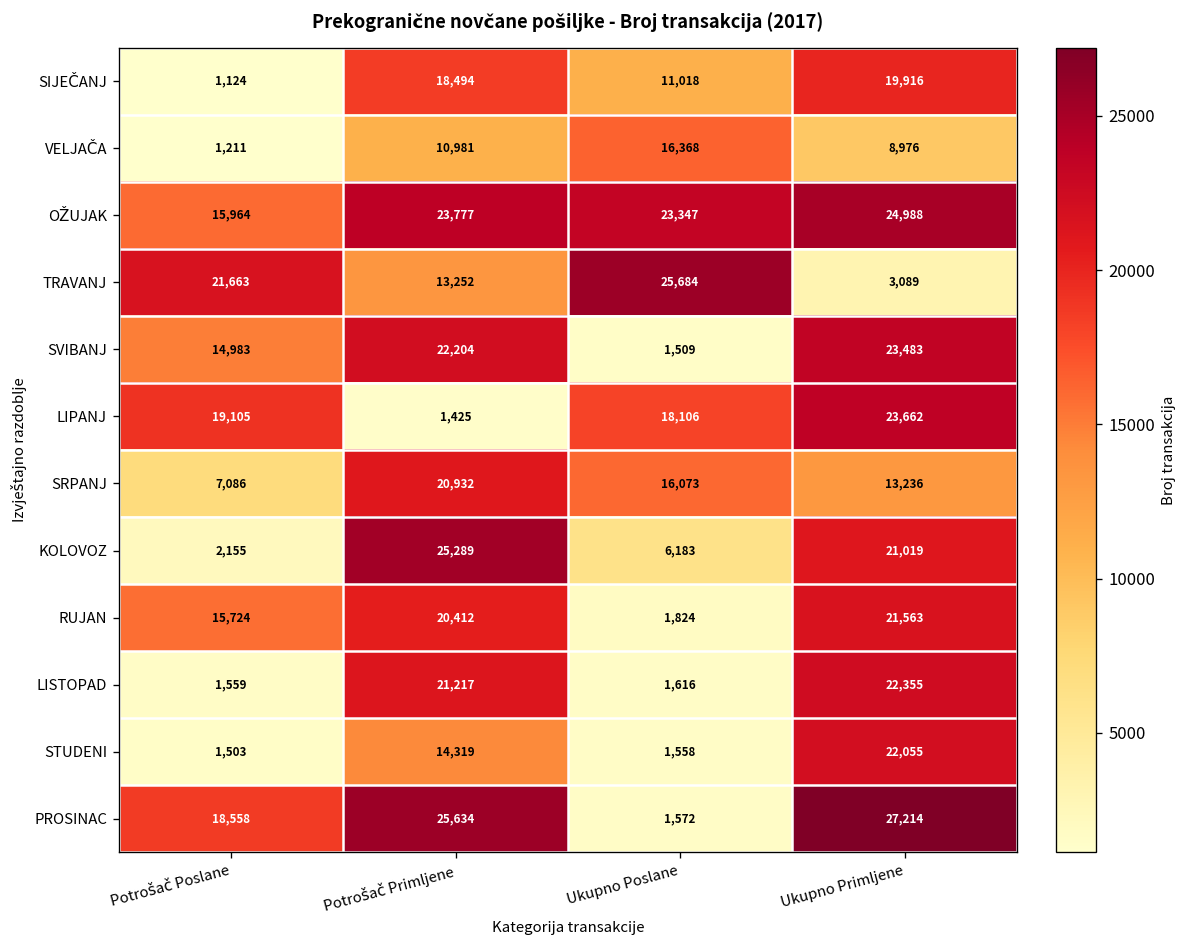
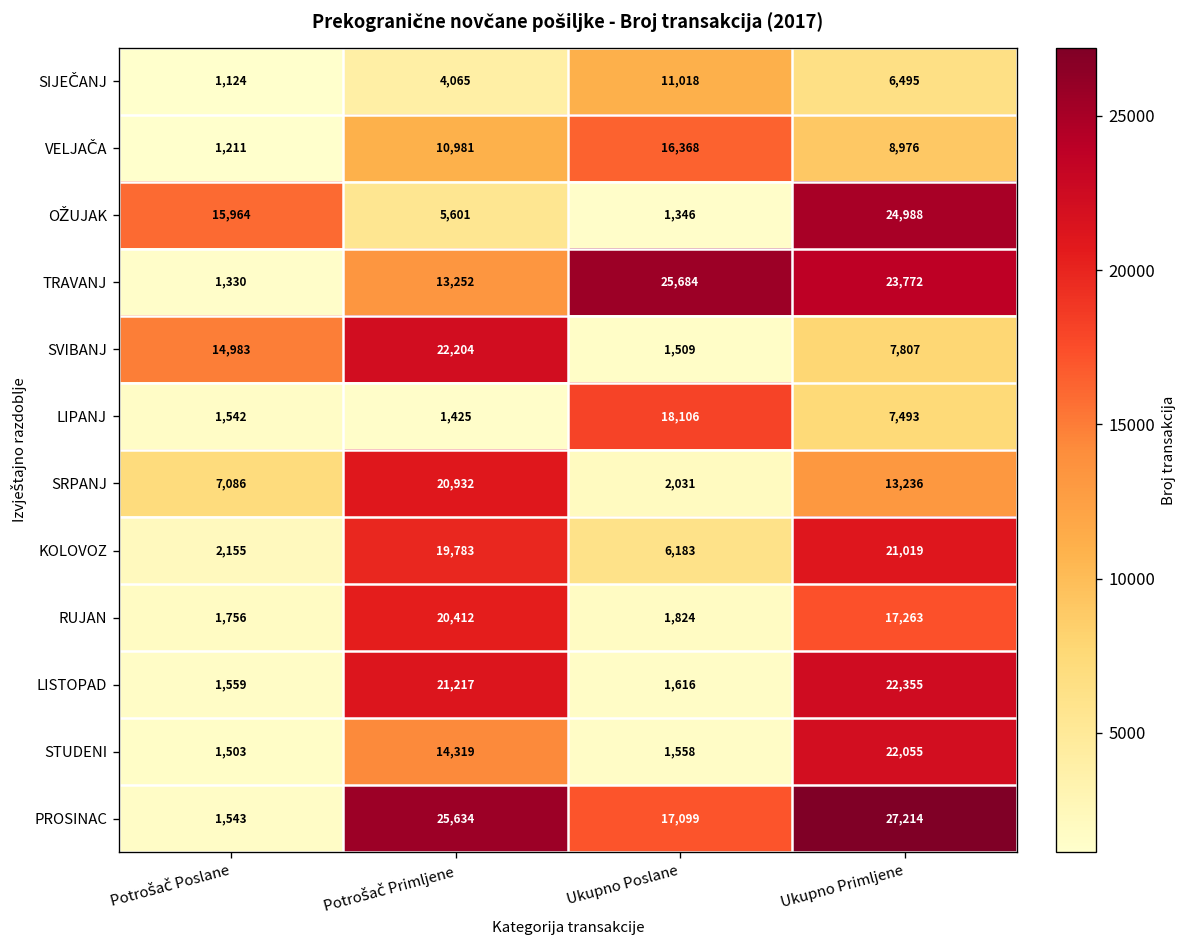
SIJEČANJ, Potrošač Primljene: 18,494 -> 4,065
SIJEČANJ, Ukupno Primljene: 19,916 -> 6,495
OŽUJAK, Potrošač Primljene: 23,777 -> 5,601
OŽUJAK, Ukupno Poslane: 23,347 -> 1,346
TRAVANJ, Potrošač Poslane: 21,663 -> 1,330
TRAVANJ, Ukupno Primljene: 3,089 -> 23,772
SVIBANJ, Ukupno Primljene: 23,483 -> 7,807
LIPANJ, Potrošač Poslane: 19,105 -> 1,542
LIPANJ, Ukupno Primljene: 23,662 -> 7,493
SRPANJ, Ukupno Poslane: 16,073 -> 2,031
KOLOVOZ, Potrošač Primljene: 25,289 -> 19,783
RUJAN, Potrošač Poslane: 15,724 -> 1,756
RUJAN, Ukupno Primljene: 21,563 -> 17,263
PROSINAC, Potrošač Poslane: 18,558 -> 1,543
PROSINAC, Ukupno Poslane: 1,572 -> 17,099
